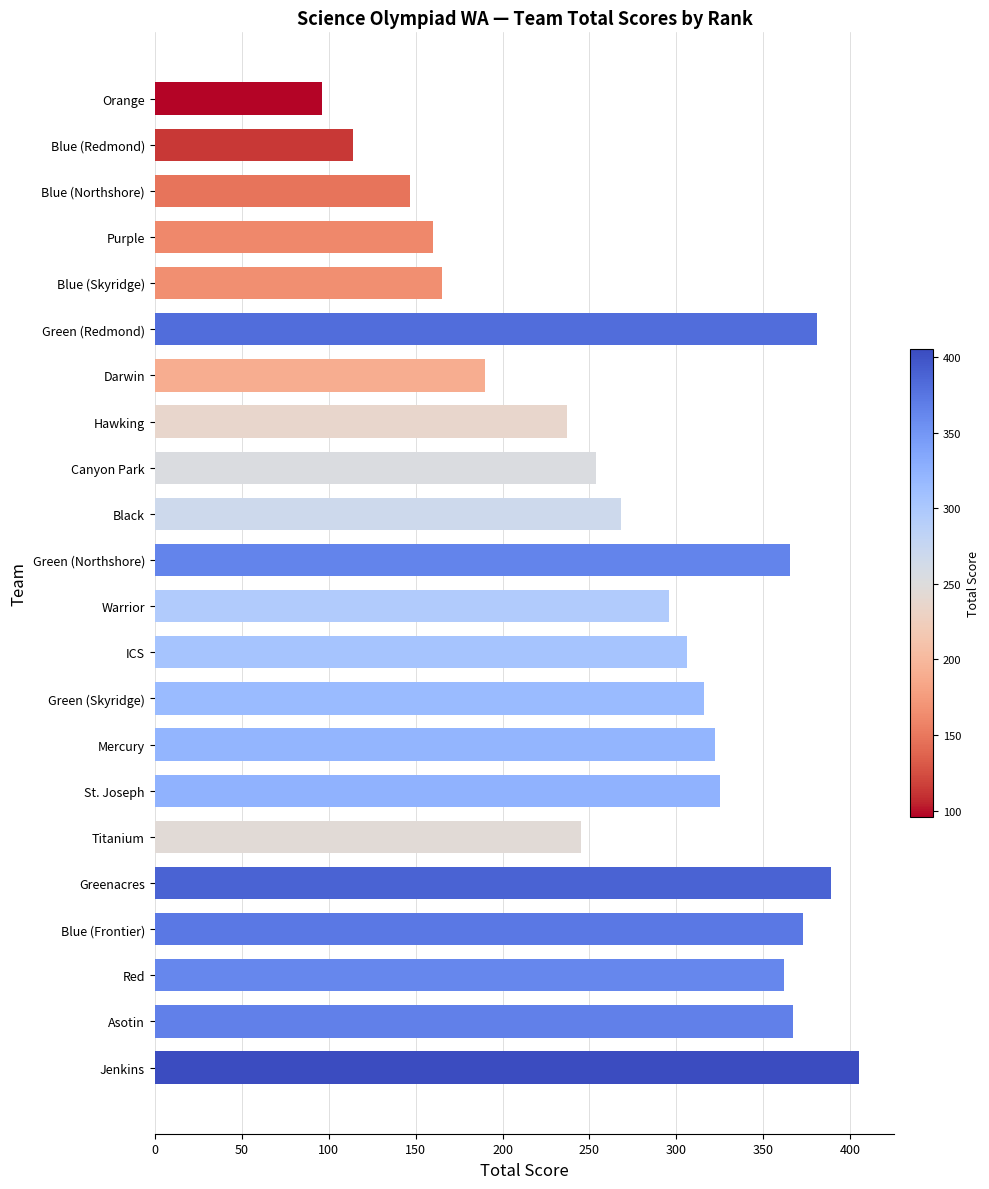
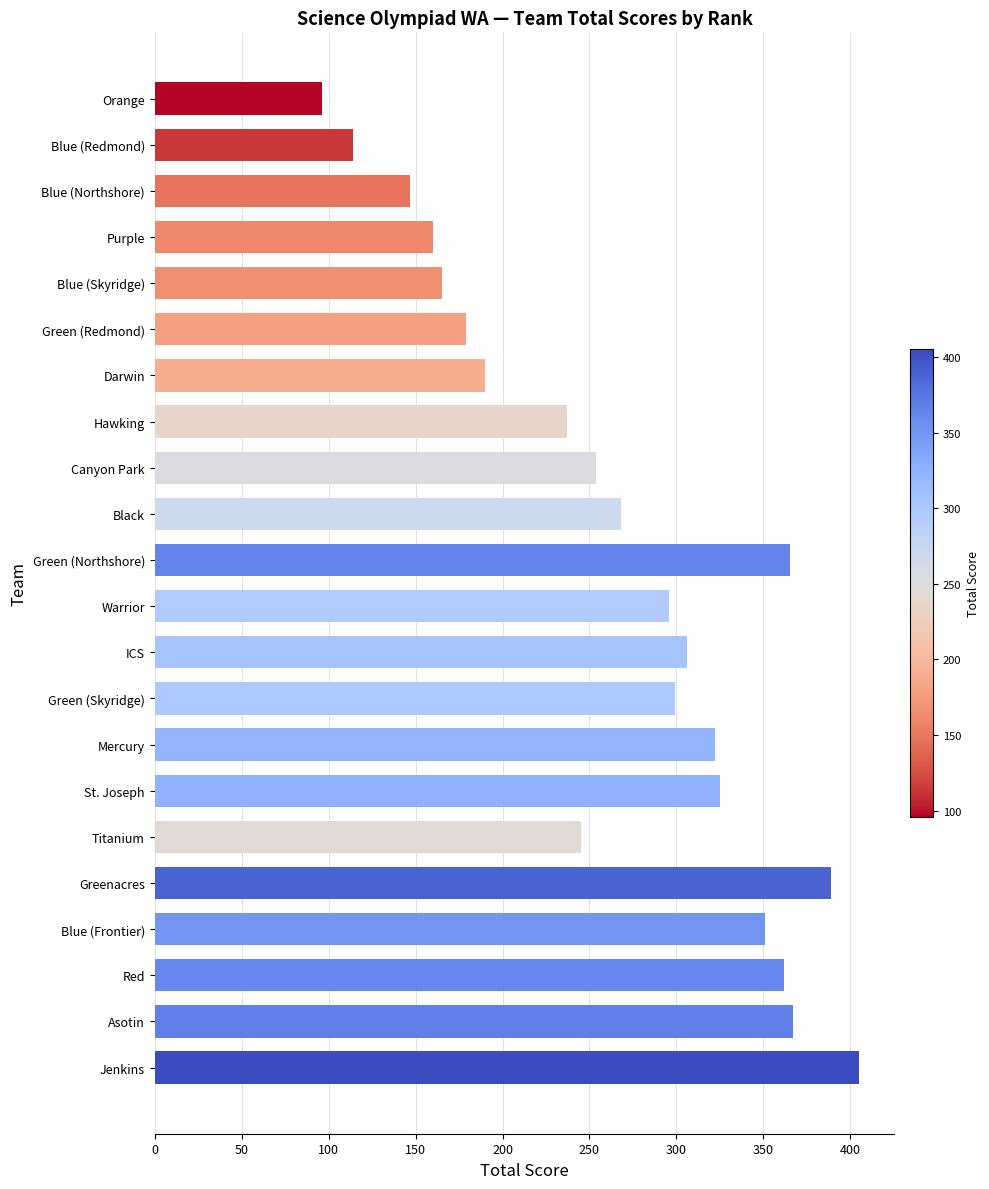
Green (Redmond): 381 -> 179
Green (Skyridge): 316 -> 299
Blue (Frontier): 373 -> 351
